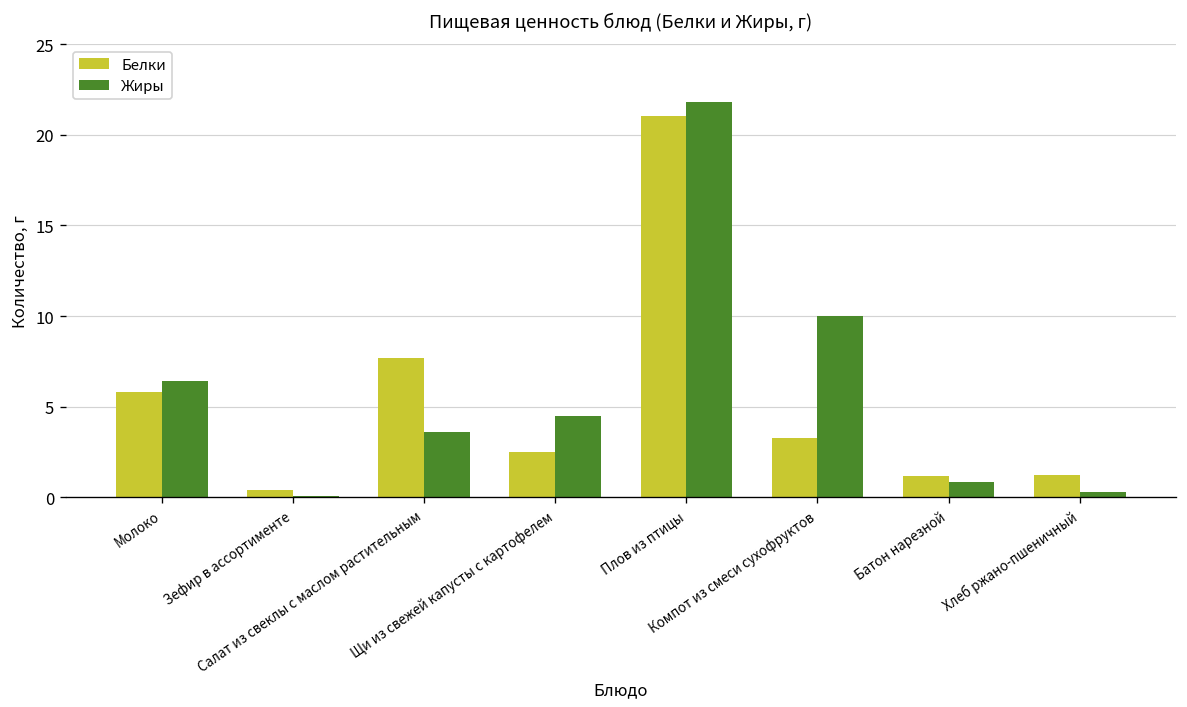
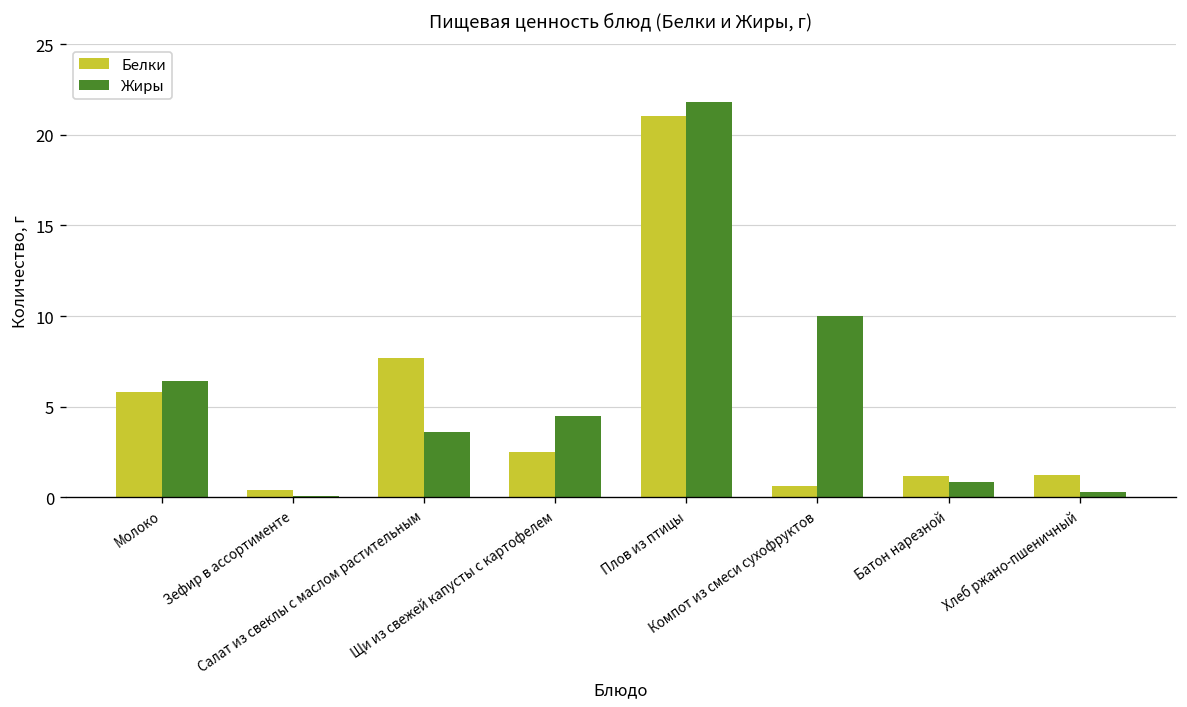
Белки, Компот из смеси сухофруктов: 3.3 -> 0.6
